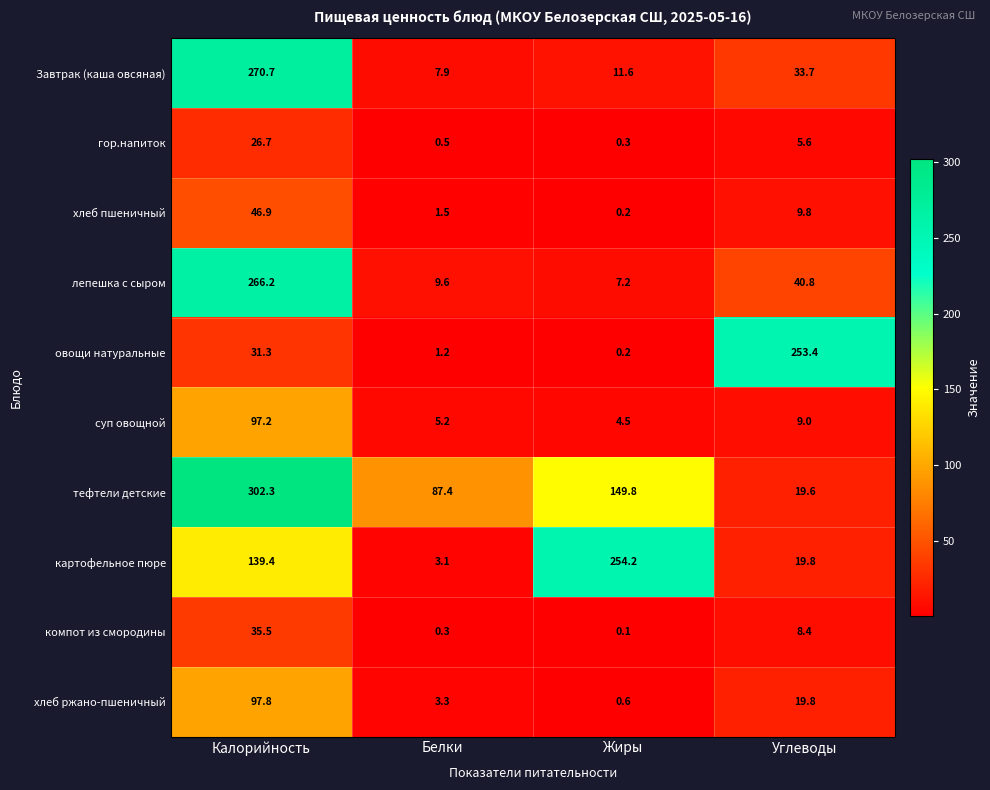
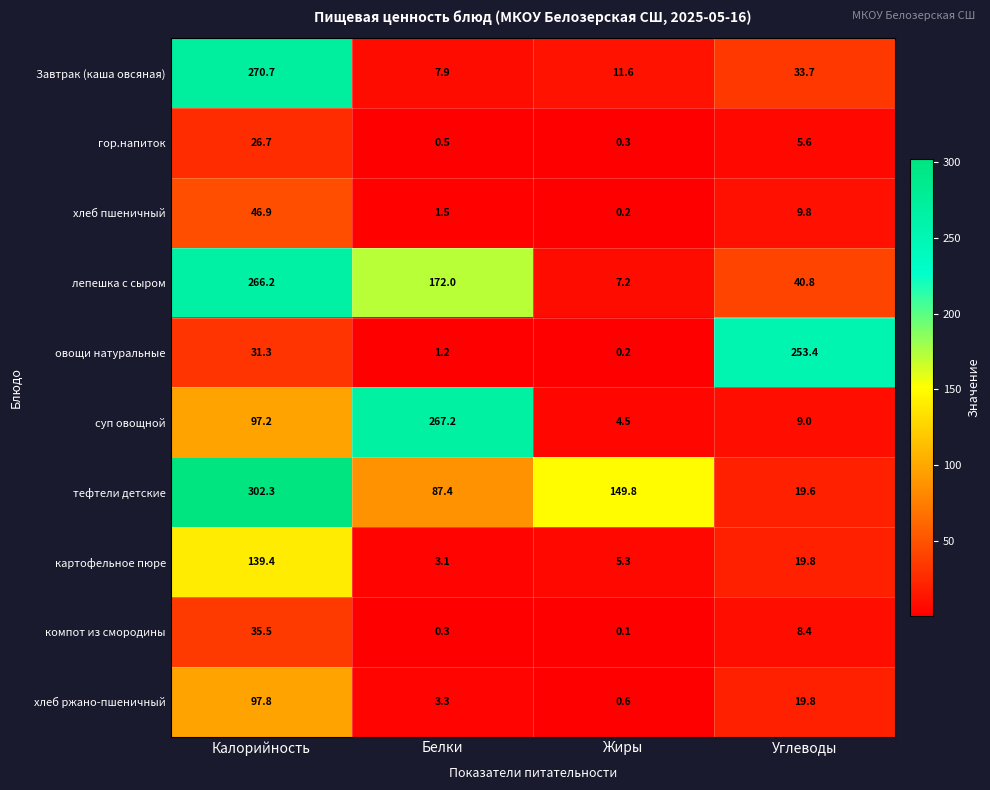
лепешка с сыром, Белки: 9.6 -> 172.0
суп овощной, Белки: 5.2 -> 267.2
картофельное пюре, Жиры: 254.2 -> 5.3
